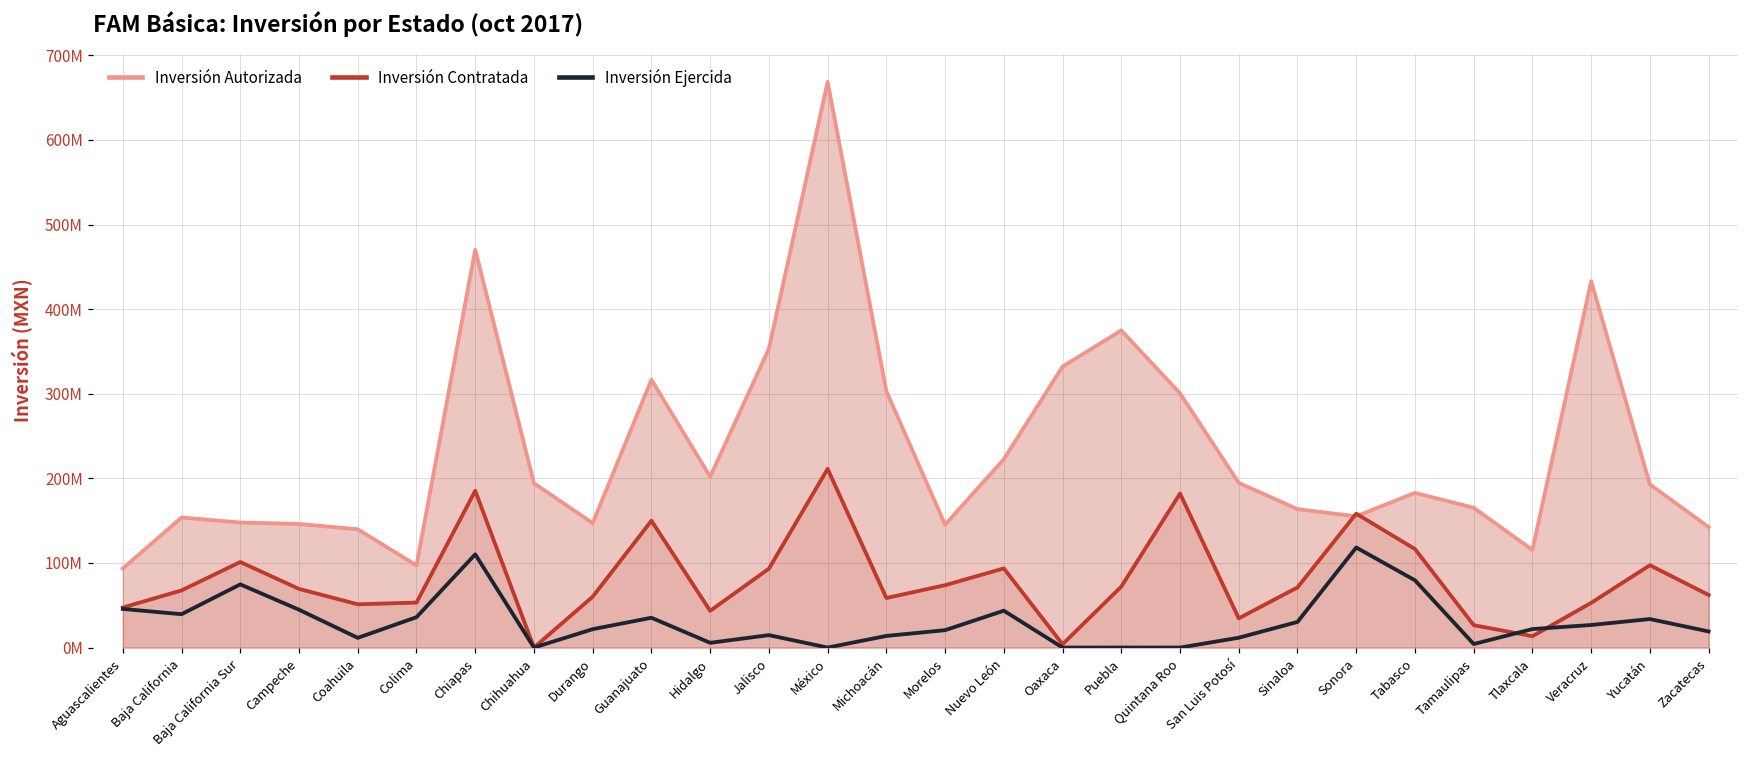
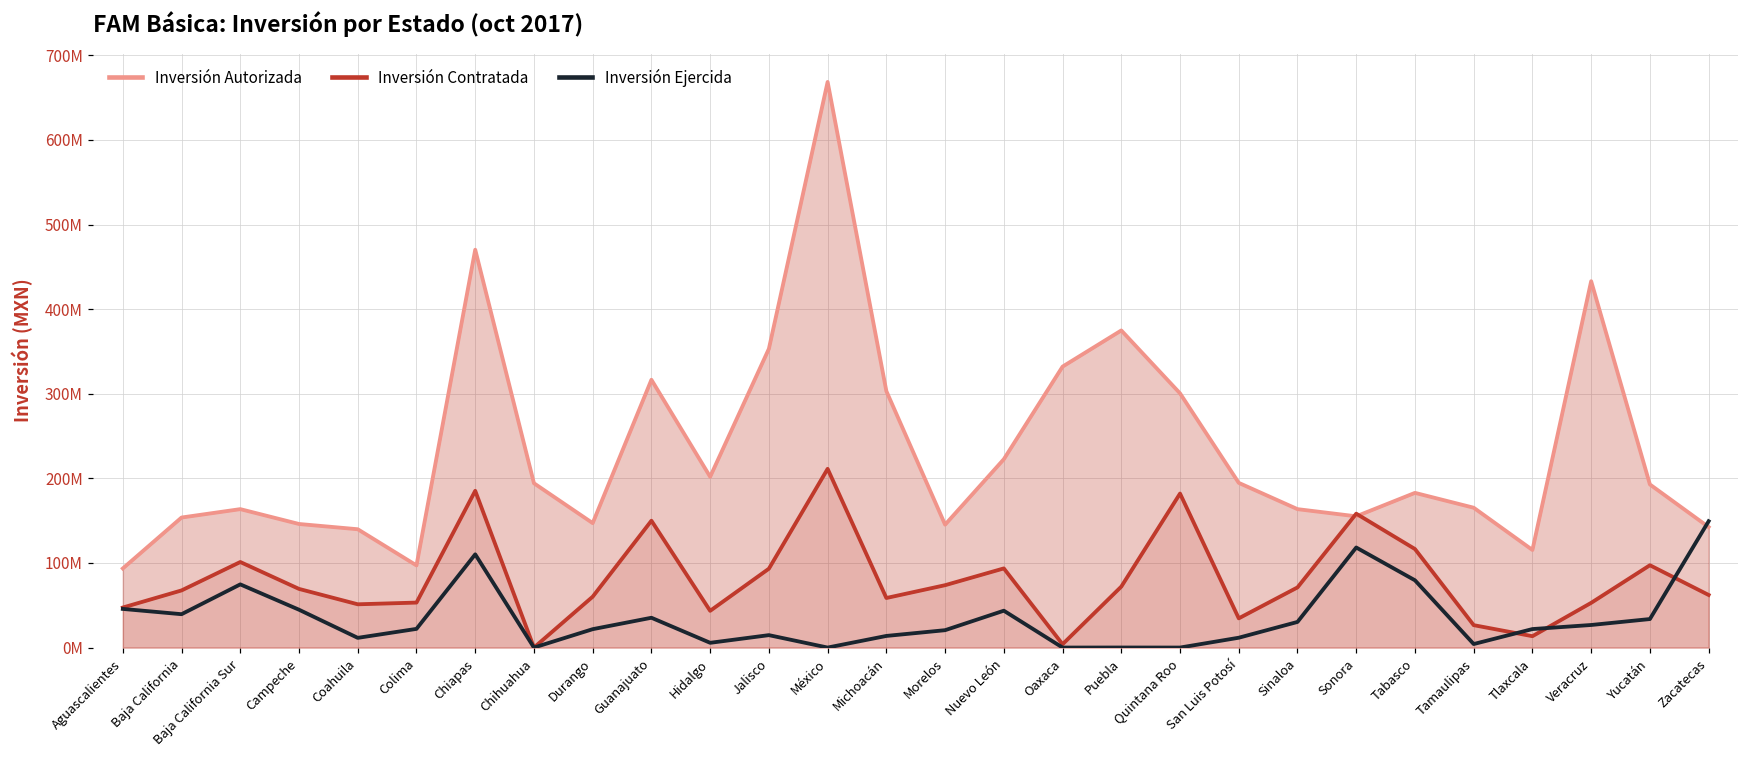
Inversión Autorizada, Baja California Sur: 150000000 -> 160000000
Inversión Ejercida, Colima: 40000000 -> 20000000
Inversión Ejercida, Zacatecas: 20000000 -> 150000000
